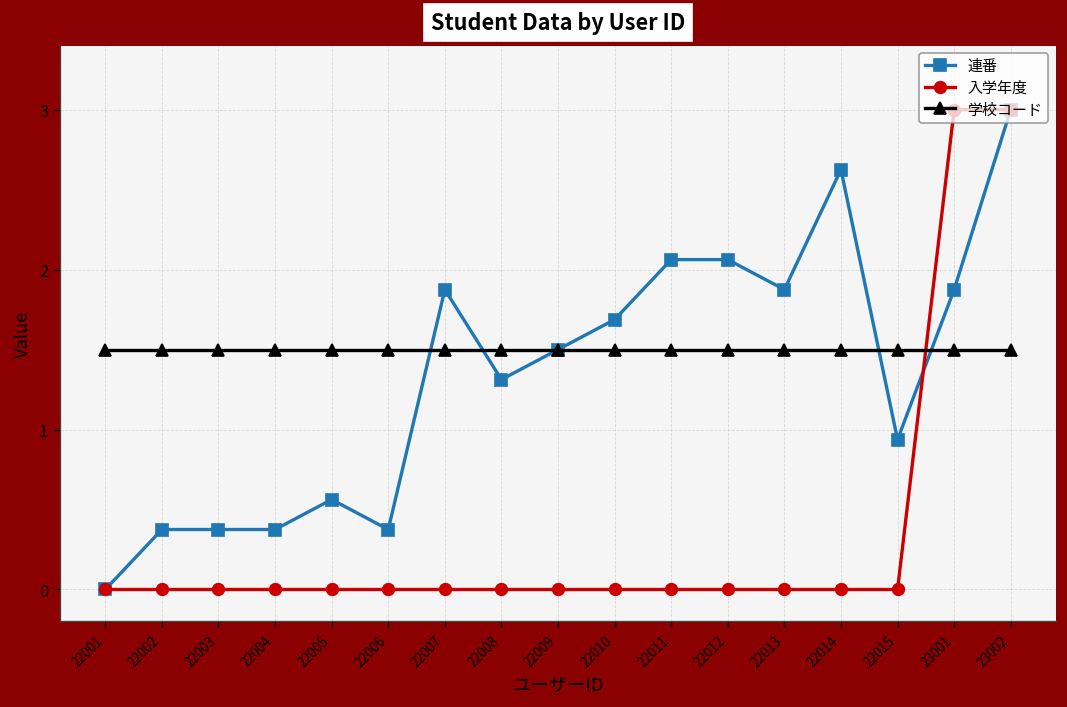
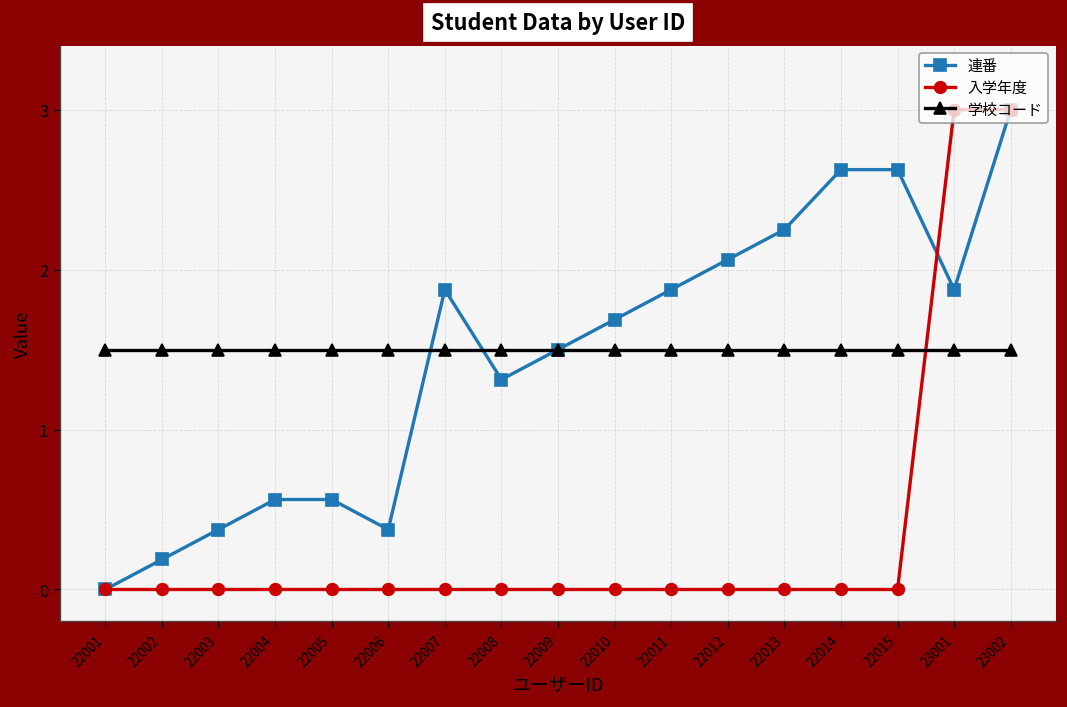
連番, 22002: 0.38 -> 0.19
連番, 22004: 0.38 -> 0.56
連番, 22011: 2.06 -> 1.88
連番, 22013: 1.88 -> 2.25
連番, 22015: 0.94 -> 2.63
